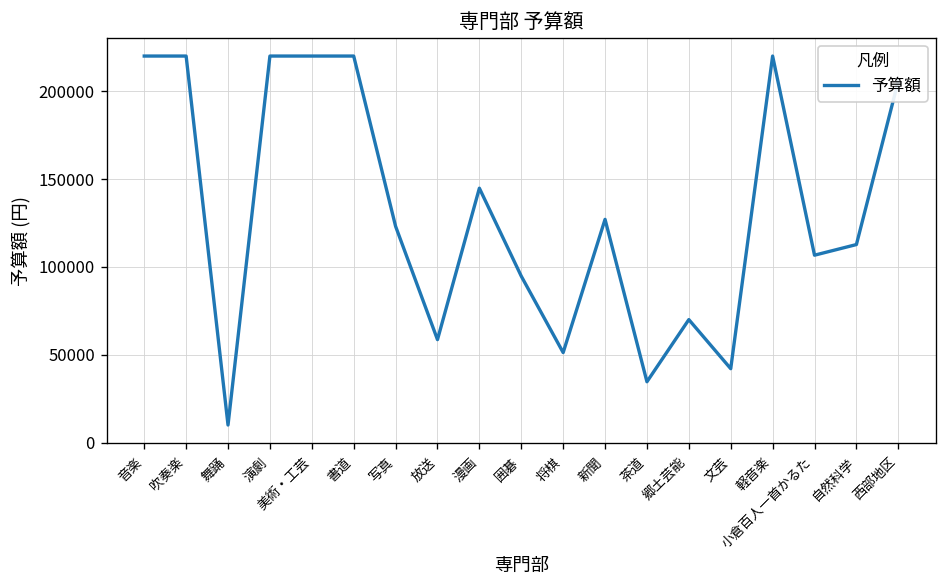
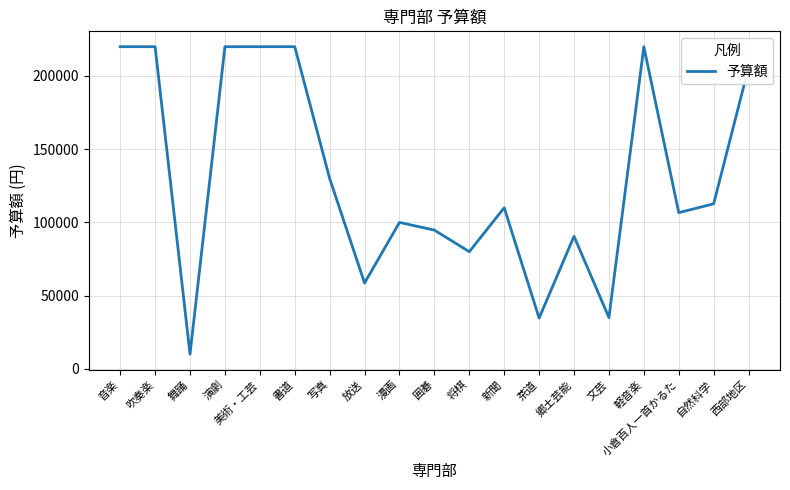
写真: 123000 -> 130000
漫画: 145000 -> 100000
将棋: 51000 -> 80000
新聞: 127000 -> 110000
郷土芸能: 70000 -> 91000
文芸: 42000 -> 35000
